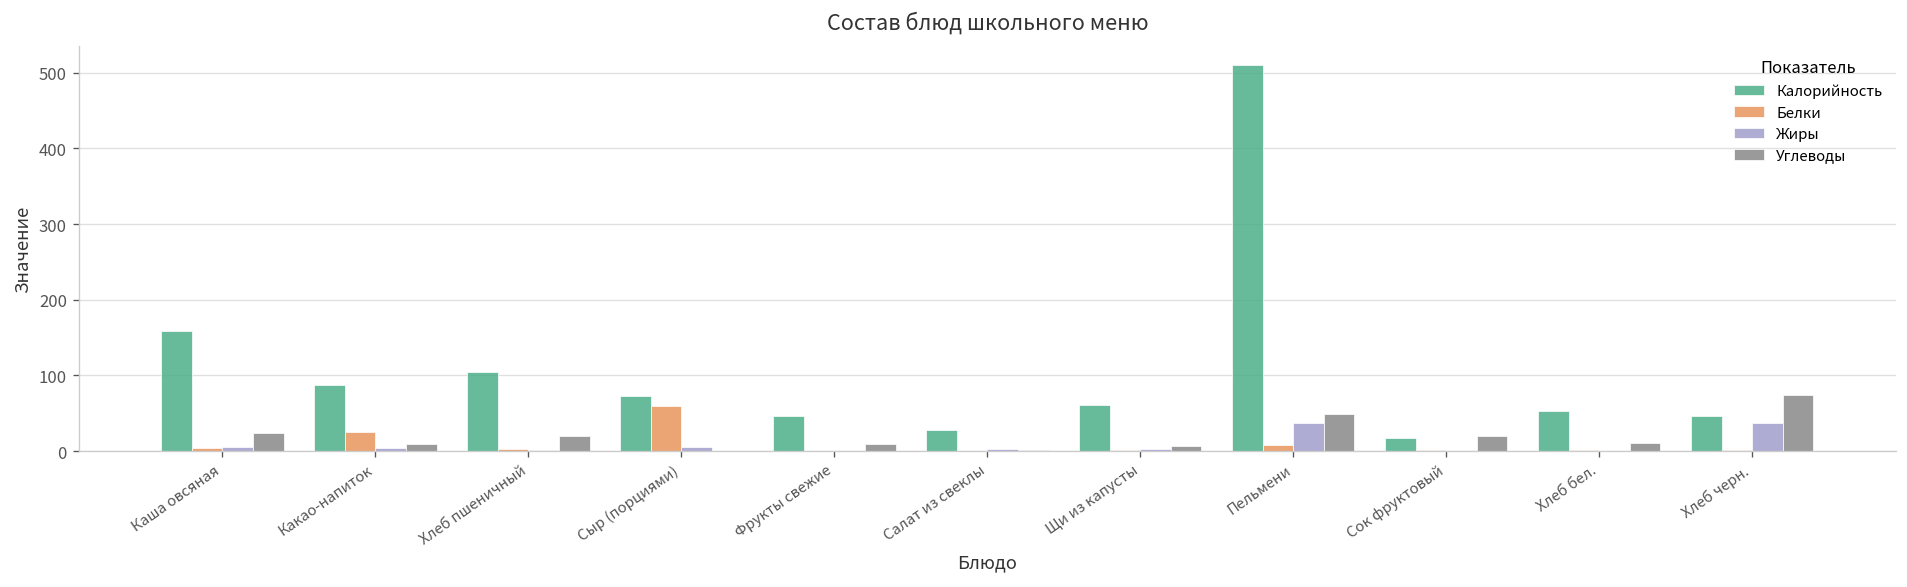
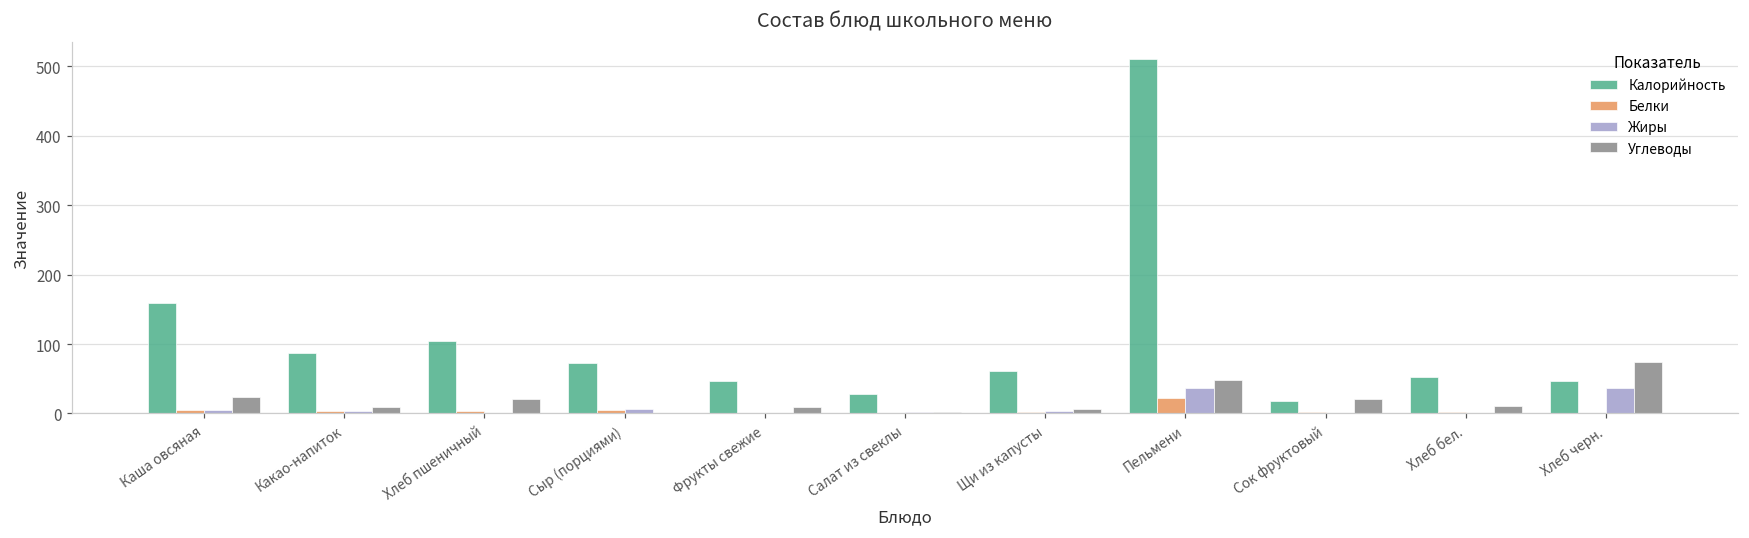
Белки, Какао-напиток: 30 -> 0
Белки, Сыр (порциями): 60 -> 0
Белки, Пельмени: 10 -> 20
